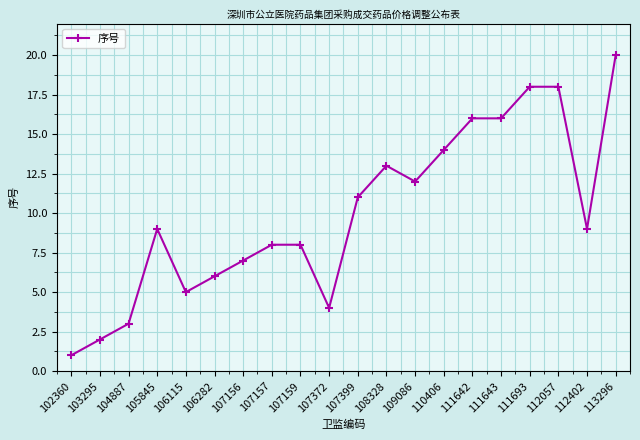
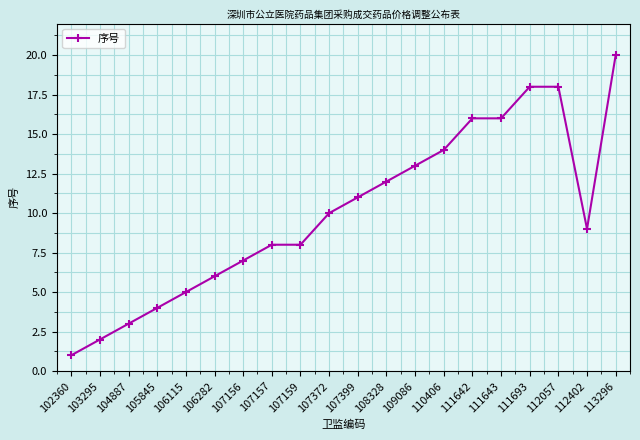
105845: 9 -> 4
107372: 4 -> 10
108328: 13 -> 12
109086: 12 -> 13
